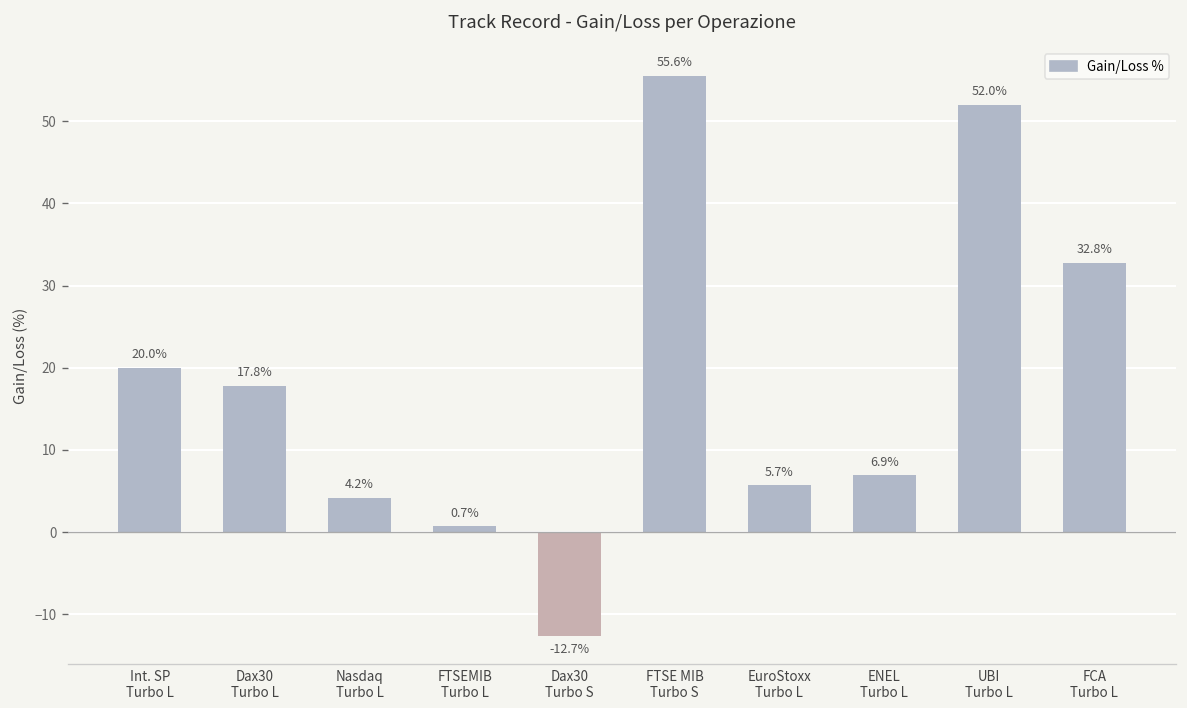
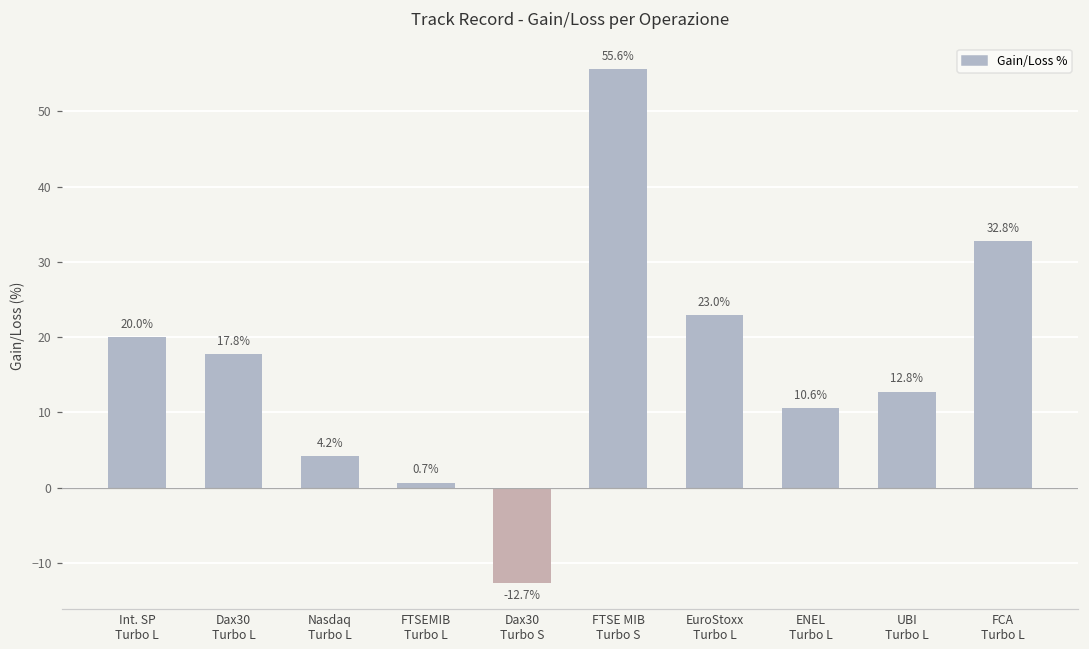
EuroStoxx Turbo L: 5.7% -> 23.0%
ENEL Turbo L: 6.9% -> 10.6%
UBI Turbo L: 52.0% -> 12.8%
